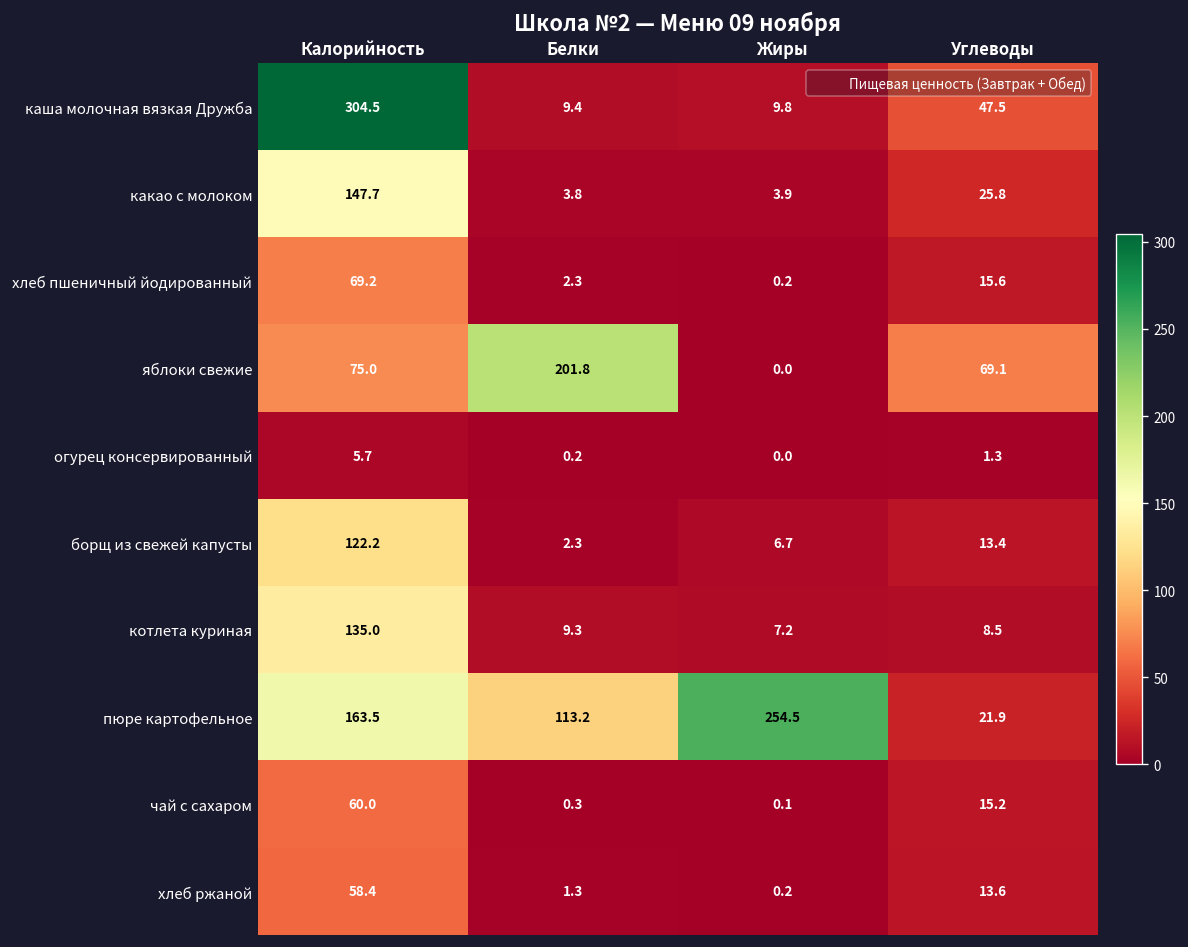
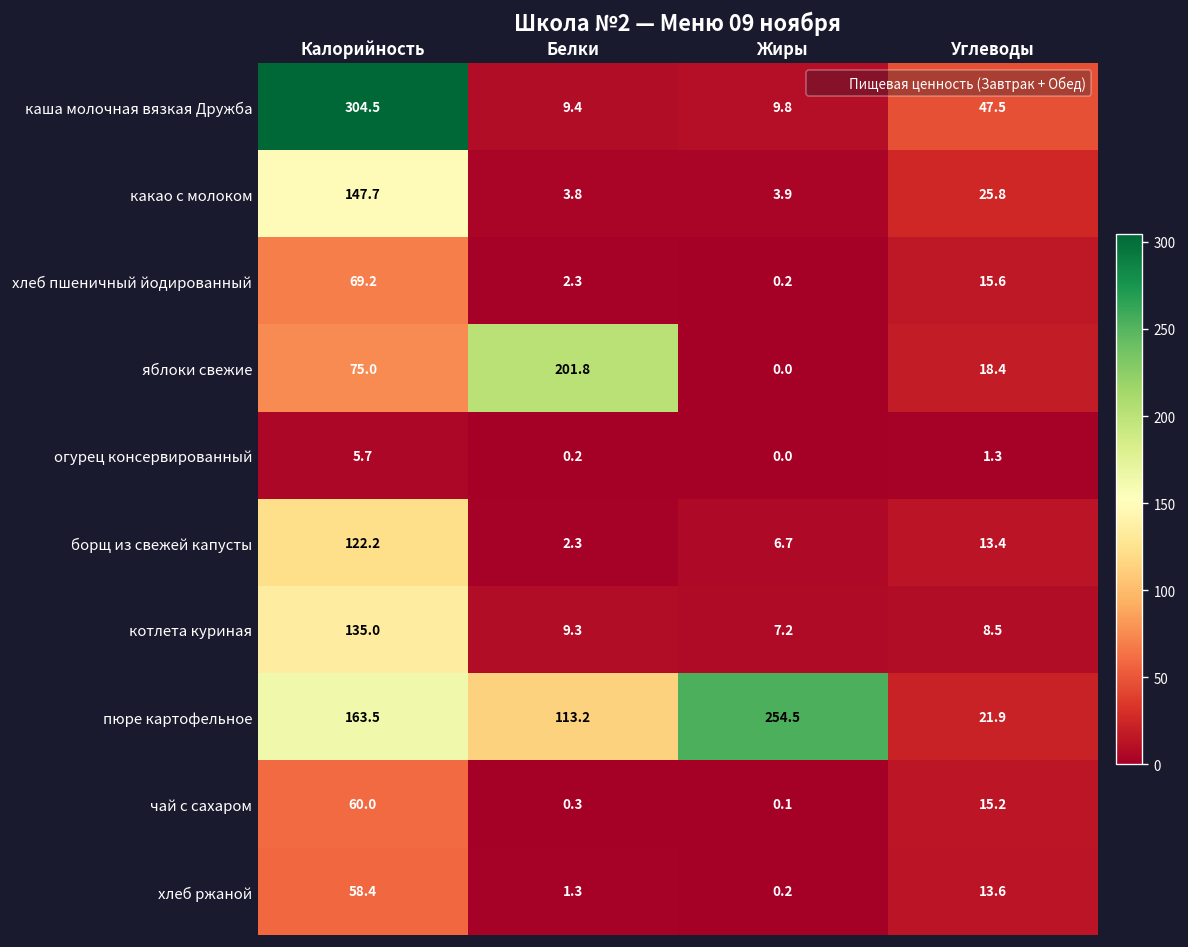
яблоки свежие, Углеводы: 69.1 -> 18.4
